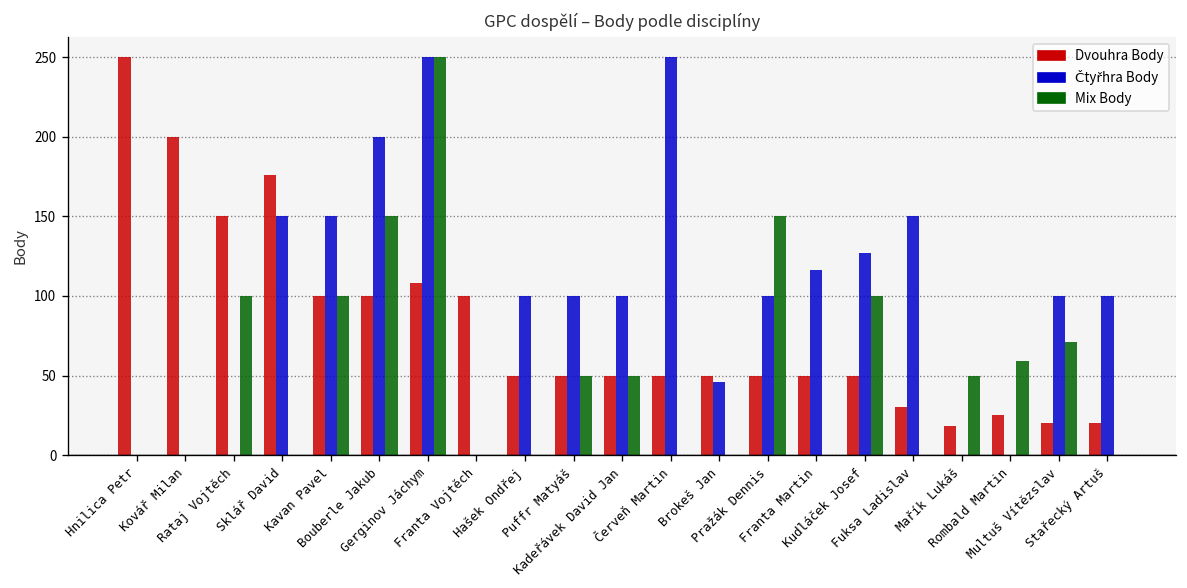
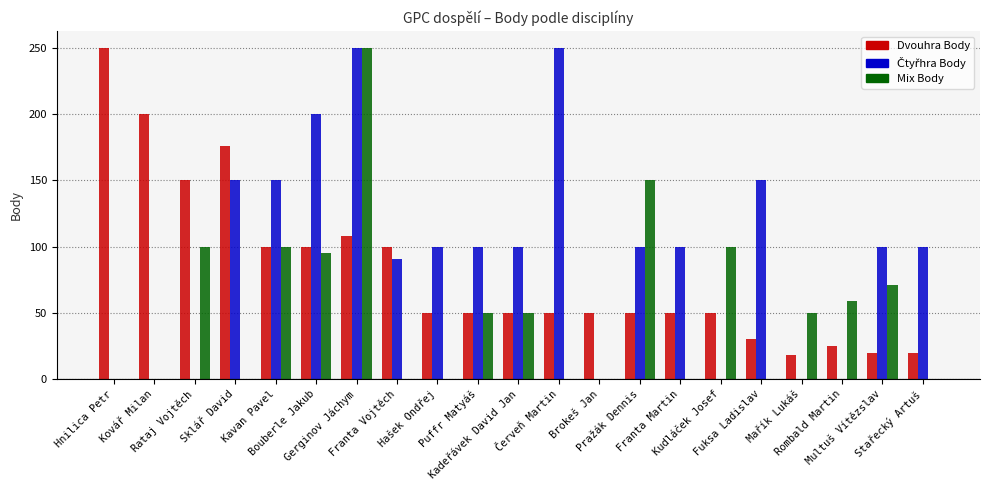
Mix Body, Bouberle Jakub: 150 -> 95
Čtyřhra Body, Franta Vojtěch: 0 -> 91
Čtyřhra Body, Brokeš Jan: 46 -> 0
Čtyřhra Body, Franta Martin: 116 -> 100
Čtyřhra Body, Kudláček Josef: 127 -> 0
